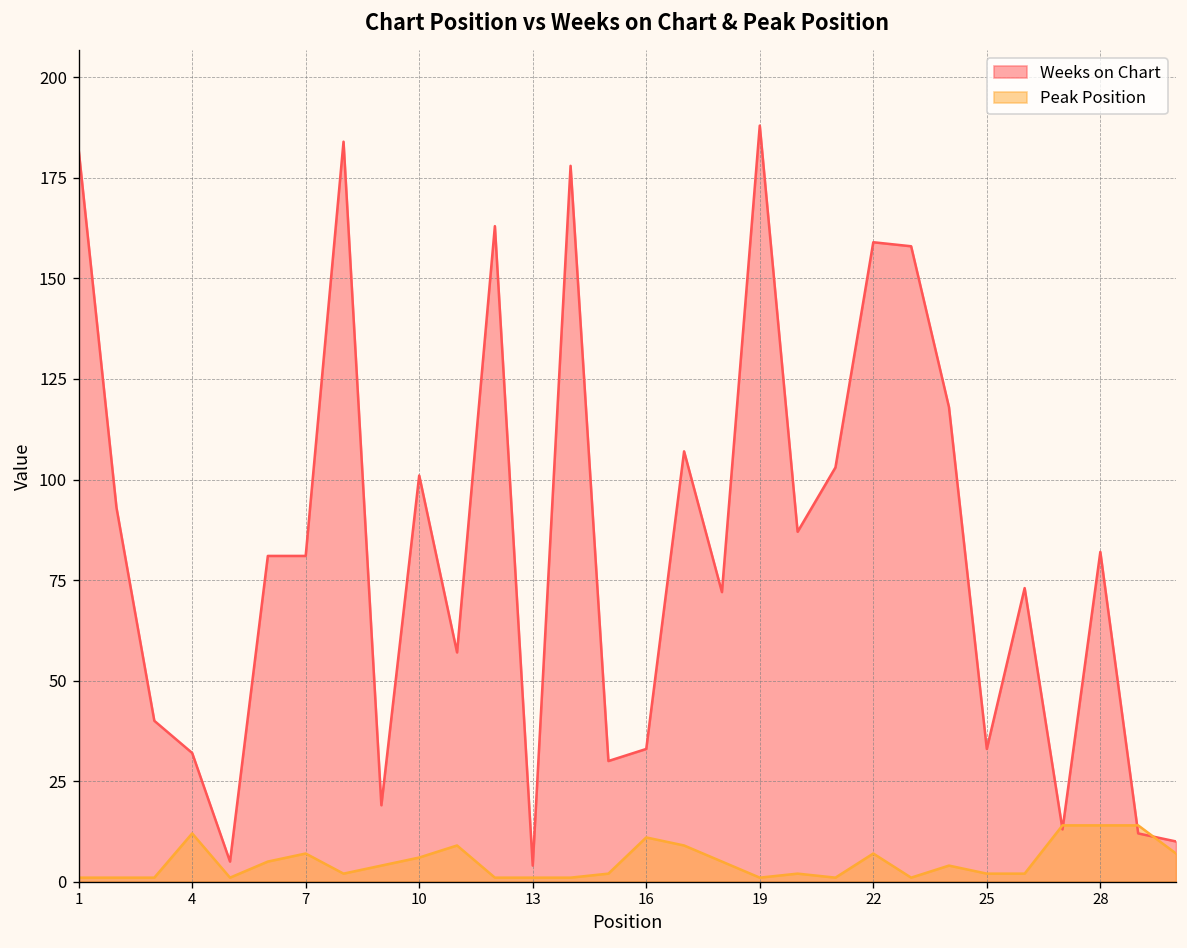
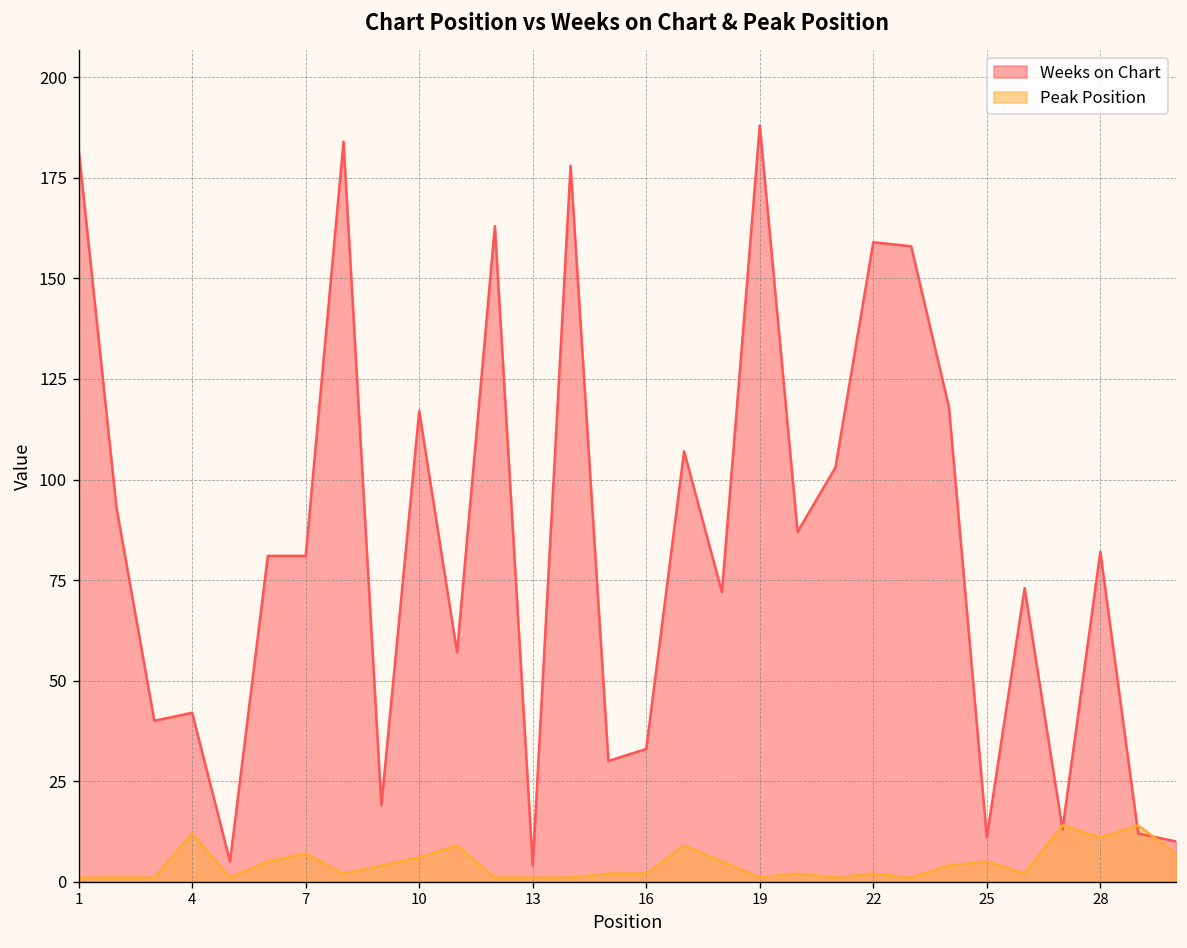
Weeks on Chart, 4: 32 -> 42
Weeks on Chart, 10: 101 -> 117
Peak Position, 16: 11 -> 2
Peak Position, 22: 7 -> 2
Weeks on Chart, 25: 33 -> 11
Peak Position, 25: 2 -> 5
Peak Position, 28: 14 -> 11
